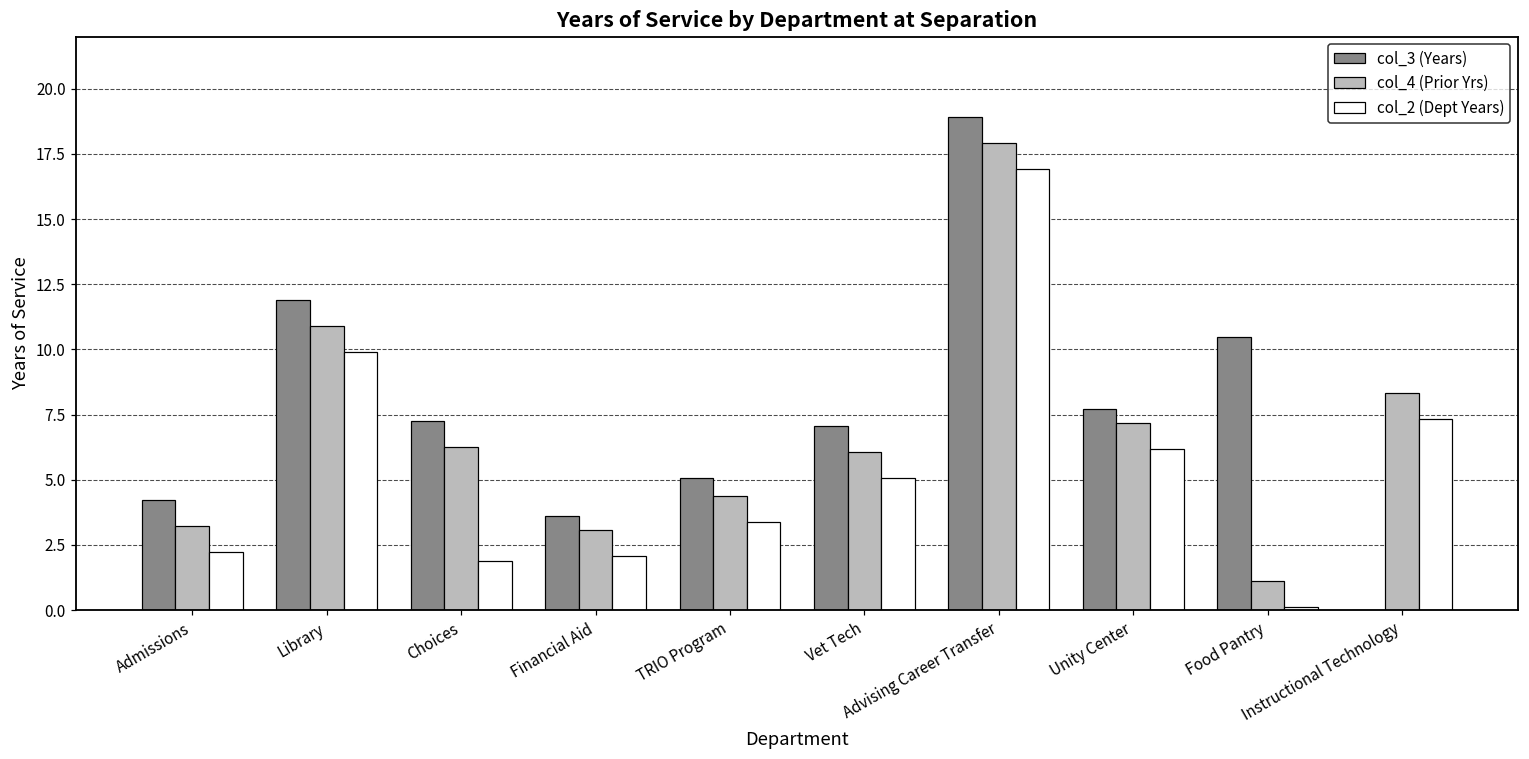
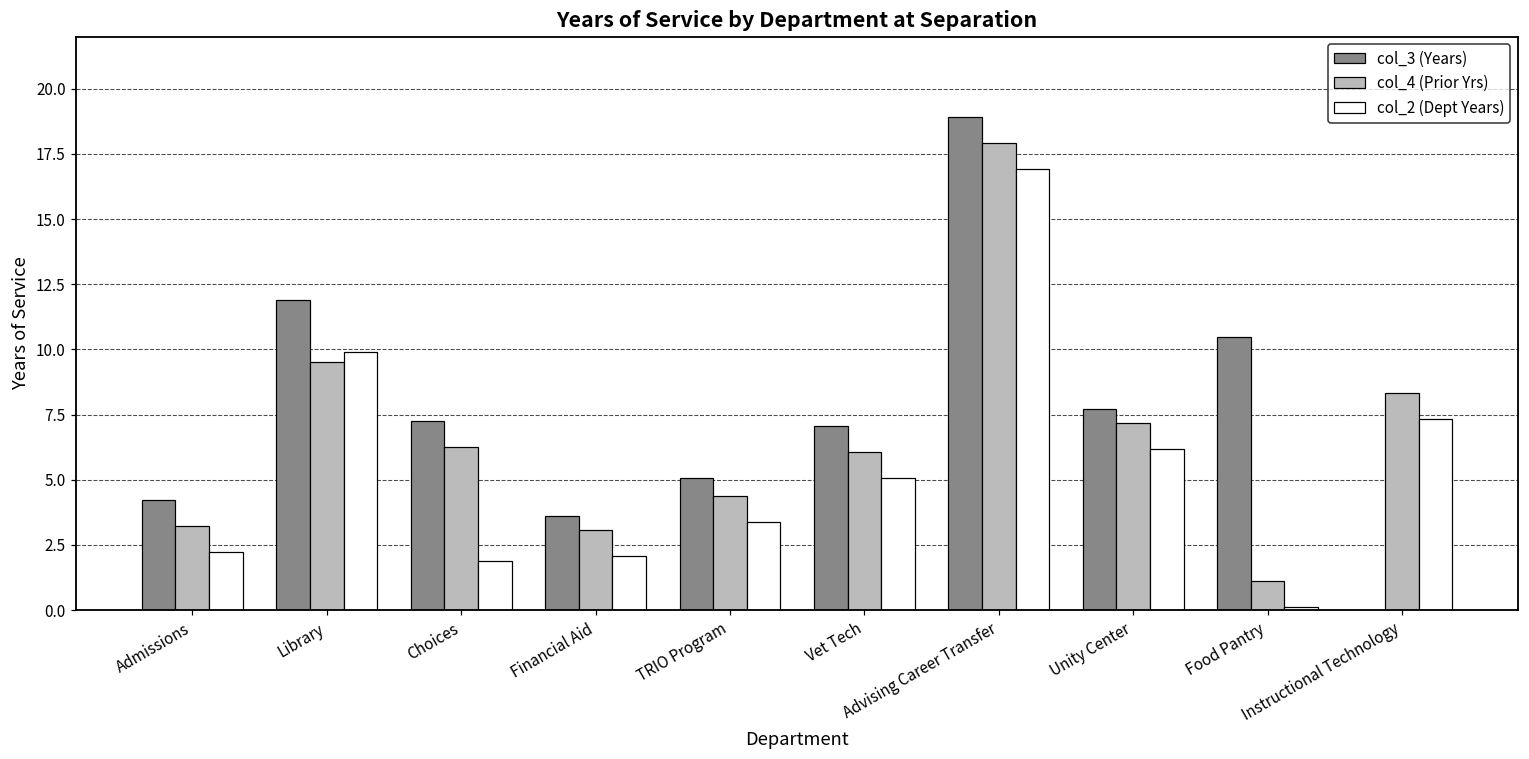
col_4 (Prior Yrs), Library: 10.9 -> 9.5
